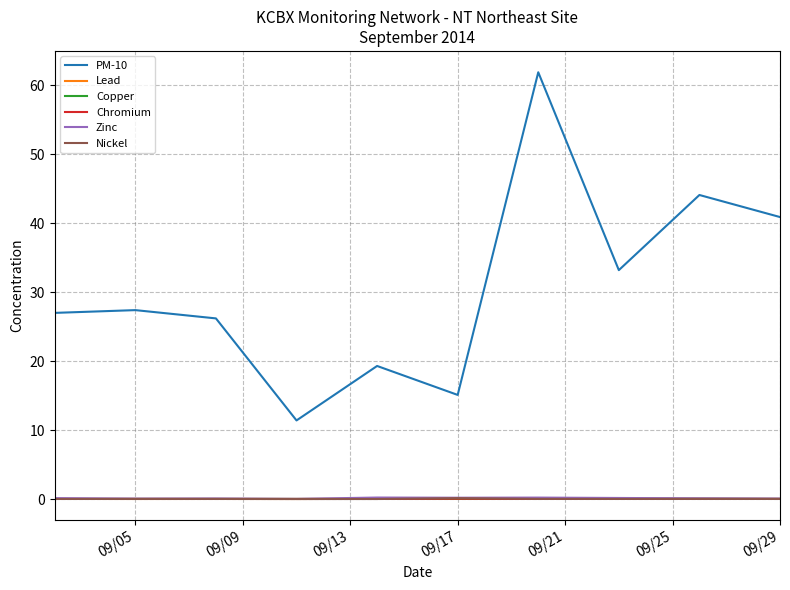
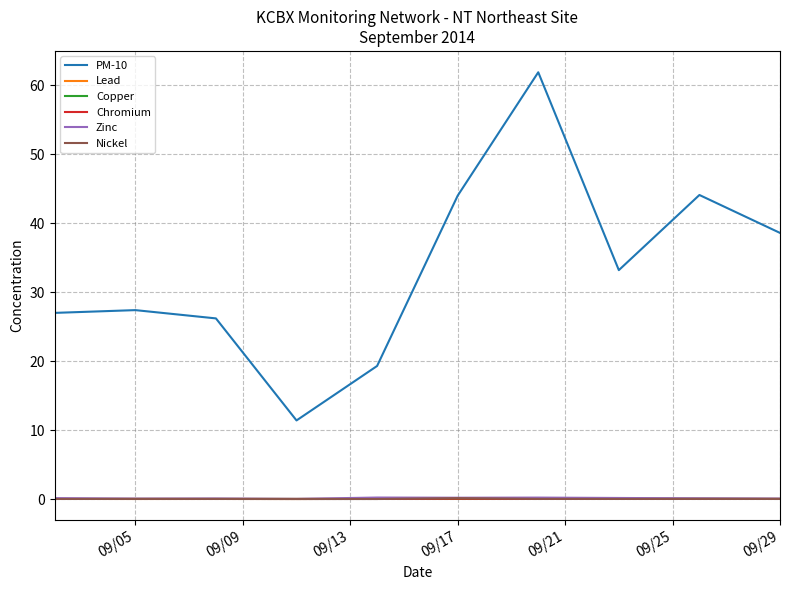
PM-10, 09/17: 15 -> 44
PM-10, 09/29: 41 -> 39
